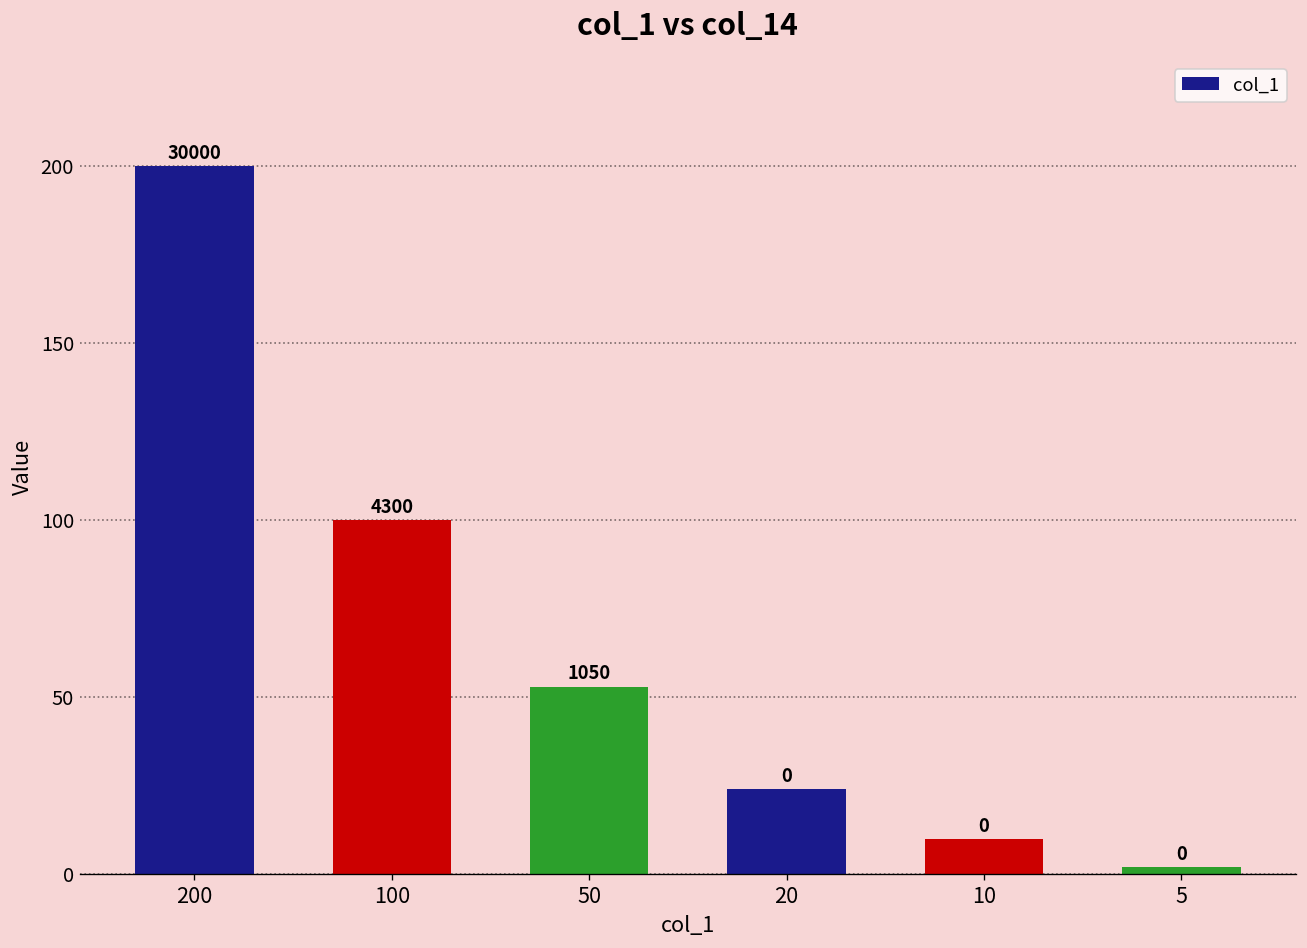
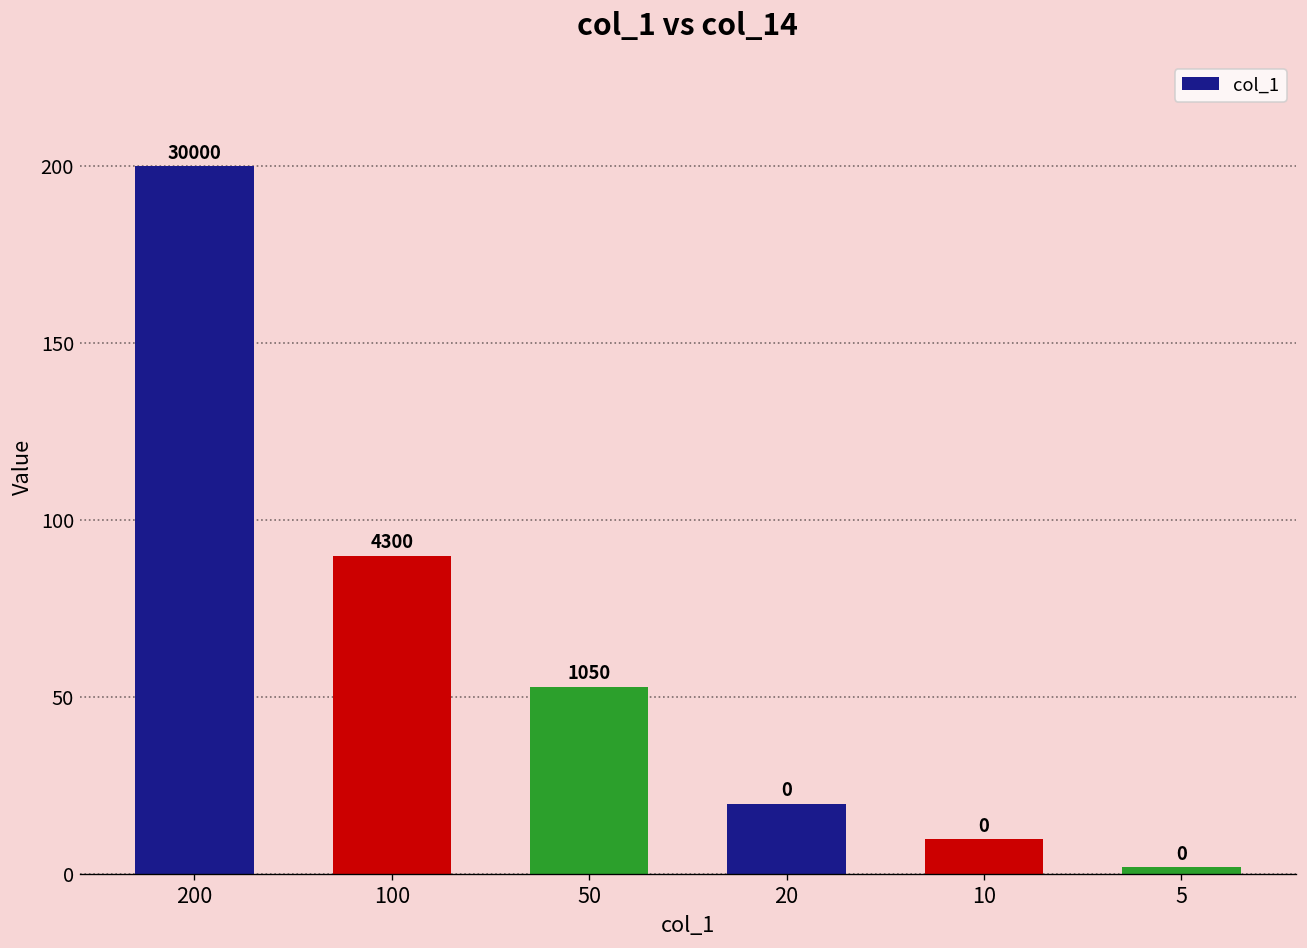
100: 100 -> 90
20: 24 -> 20
